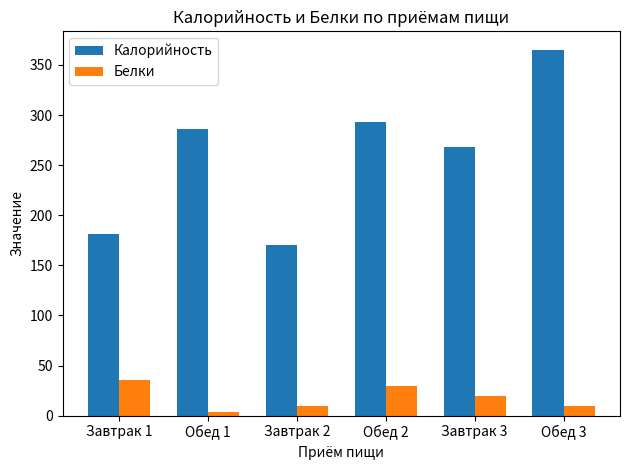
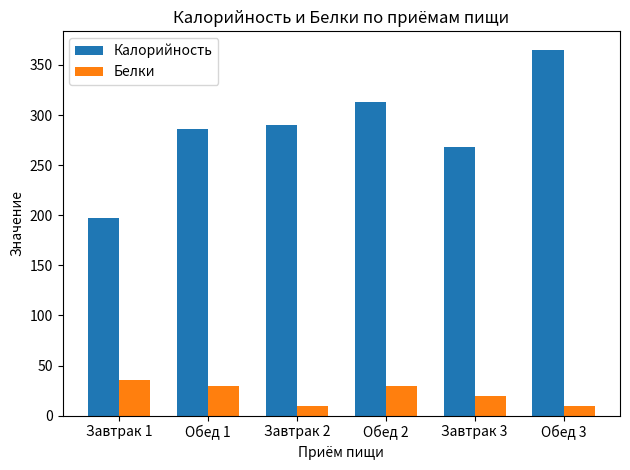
Калорийность, Завтрак 1: 181 -> 197
Белки, Обед 1: 3 -> 30
Калорийность, Завтрак 2: 170 -> 290
Калорийность, Обед 2: 293 -> 313
